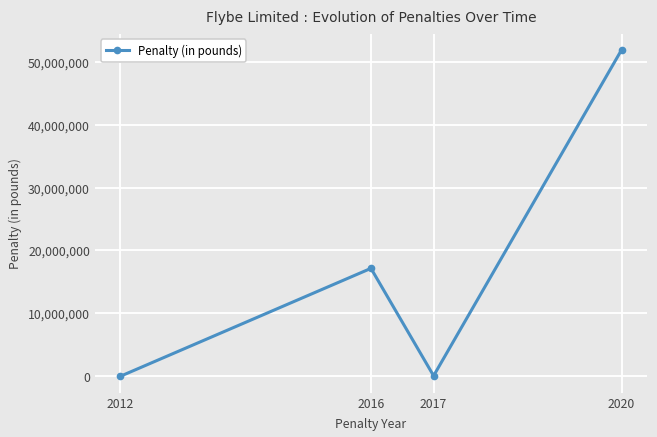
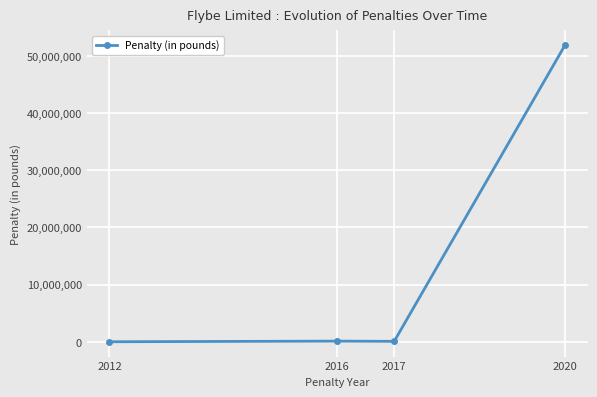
2016: 17,000,000 -> 0
